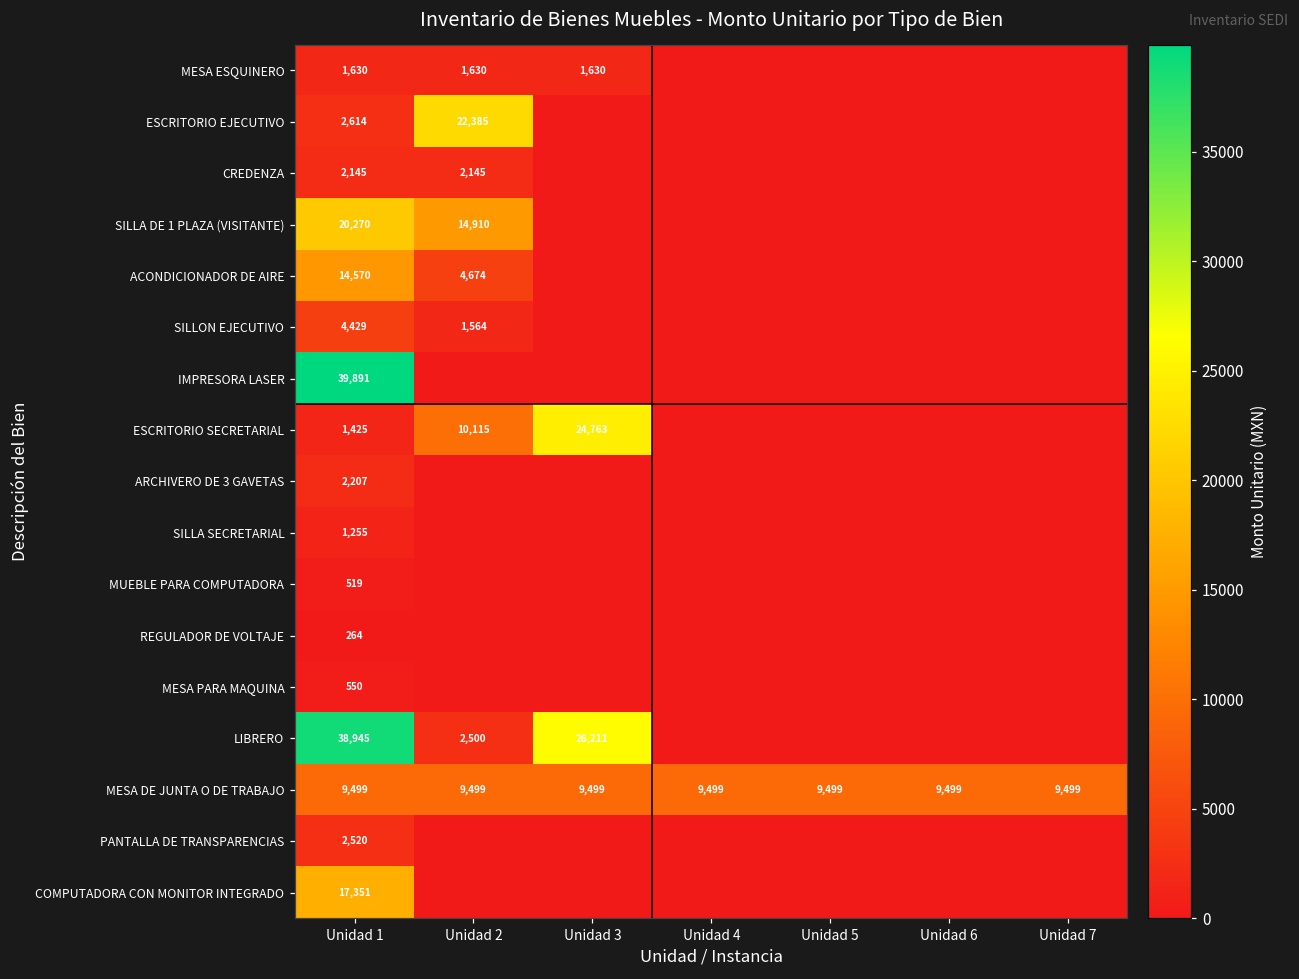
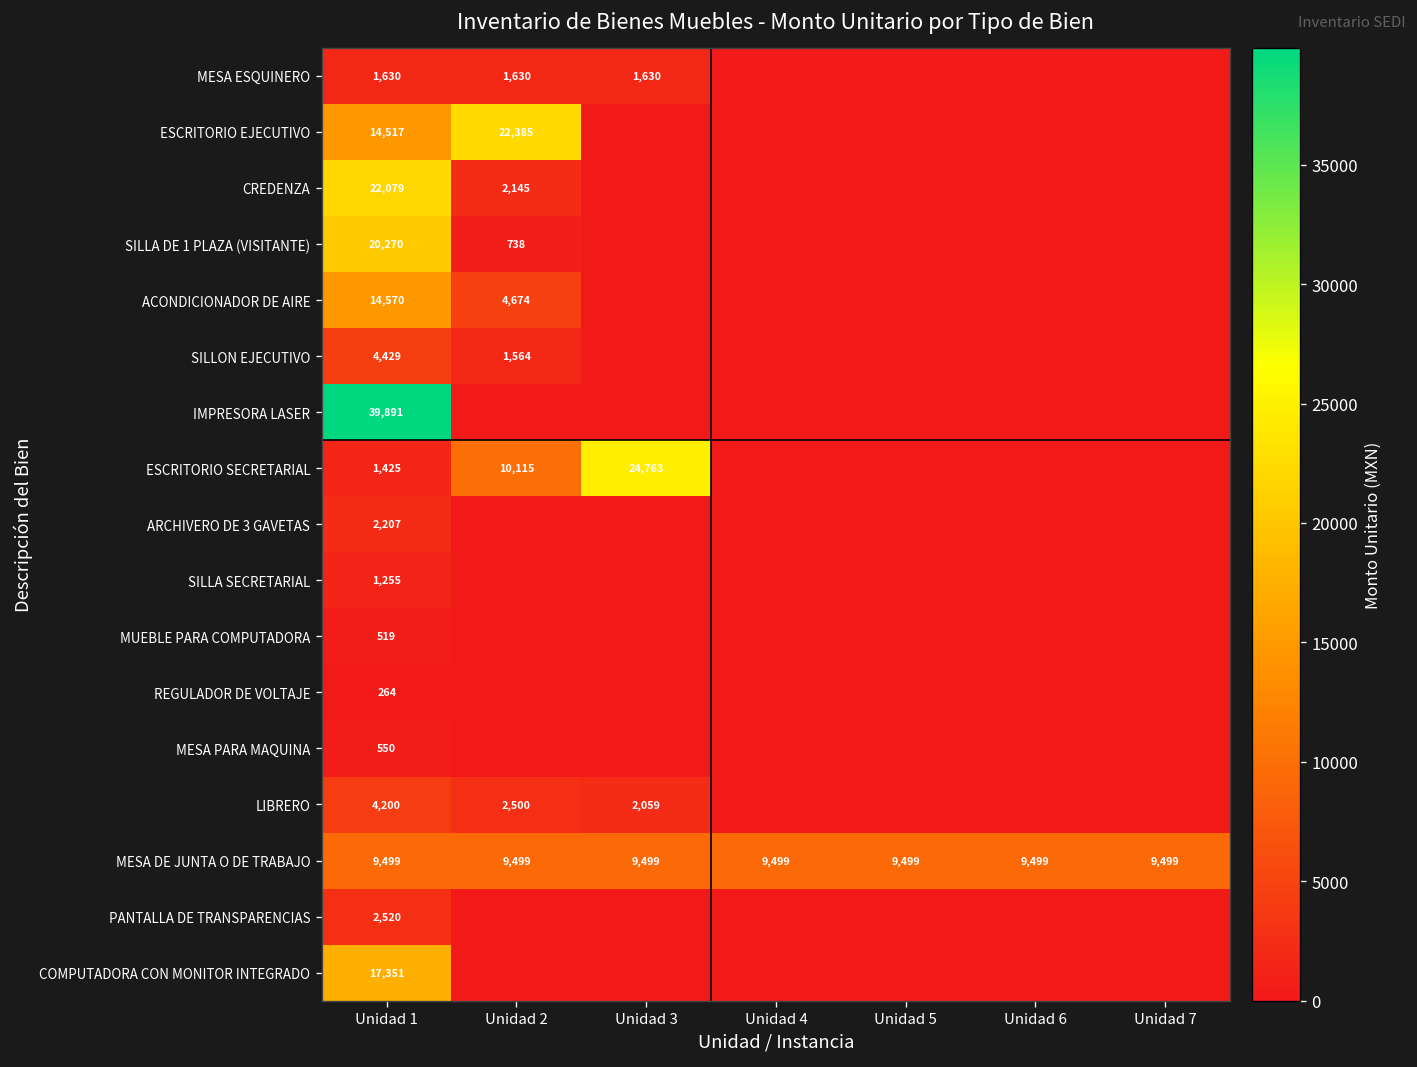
ESCRITORIO EJECUTIVO, Unidad 1: 2,614 -> 14,517
CREDENZA, Unidad 1: 2,145 -> 22,079
SILLA DE 1 PLAZA (VISITANTE), Unidad 2: 14,910 -> 738
LIBRERO, Unidad 1: 38,945 -> 4,200
LIBRERO, Unidad 3: 26,211 -> 2,059
